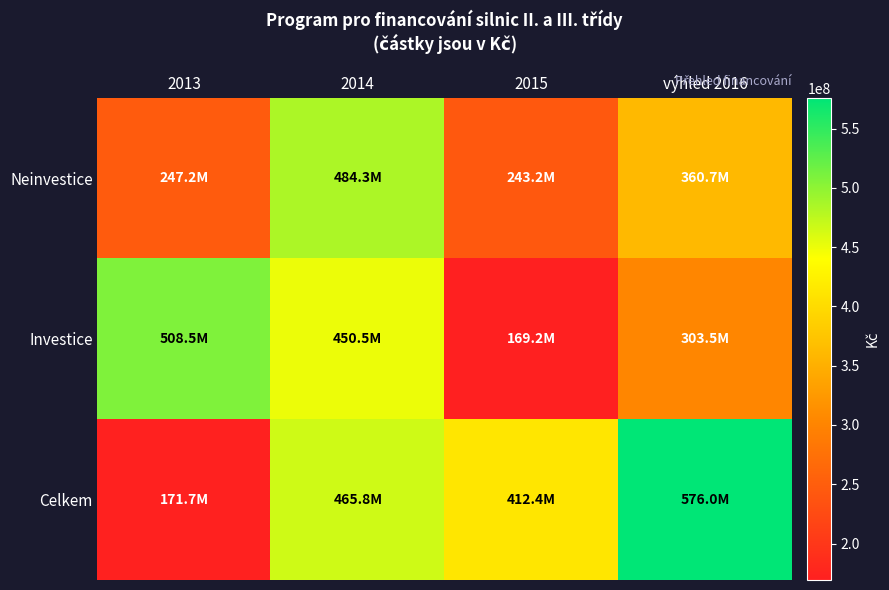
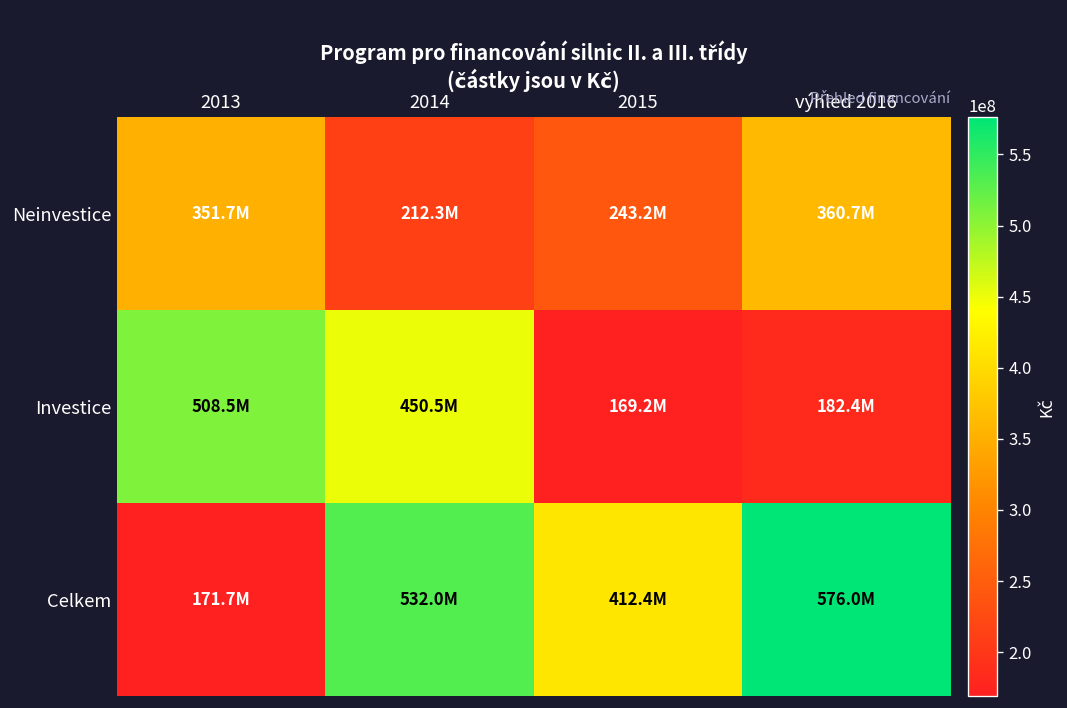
Neinvestice, 2013: 247.2M -> 351.7M
Neinvestice, 2014: 484.3M -> 212.3M
Investice, výhled 2016: 303.5M -> 182.4M
Celkem, 2014: 465.8M -> 532.0M
